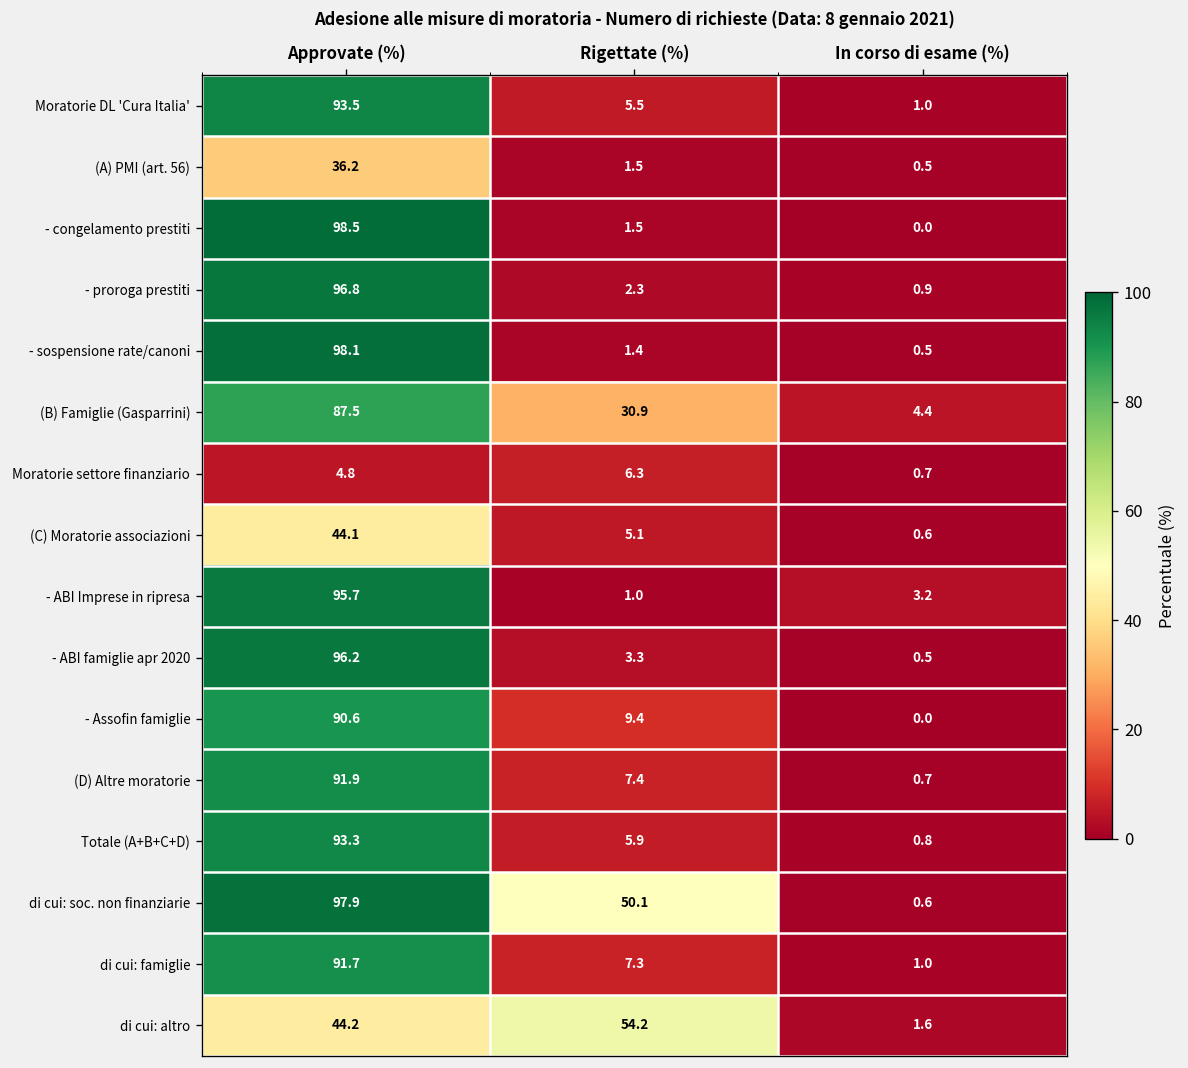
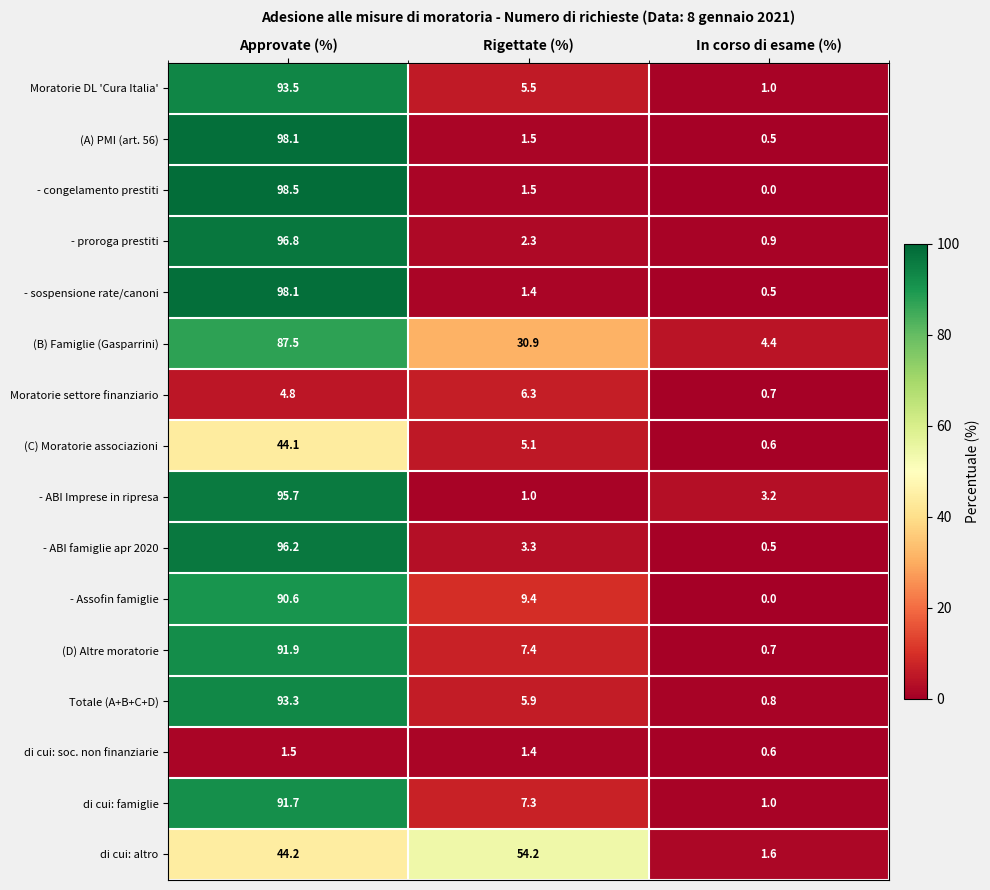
(A) PMI (art. 56), Approvate (%): 36.2 -> 98.1
di cui: soc. non finanziarie, Approvate (%): 97.9 -> 1.5
di cui: soc. non finanziarie, Rigettate (%): 50.1 -> 1.4
